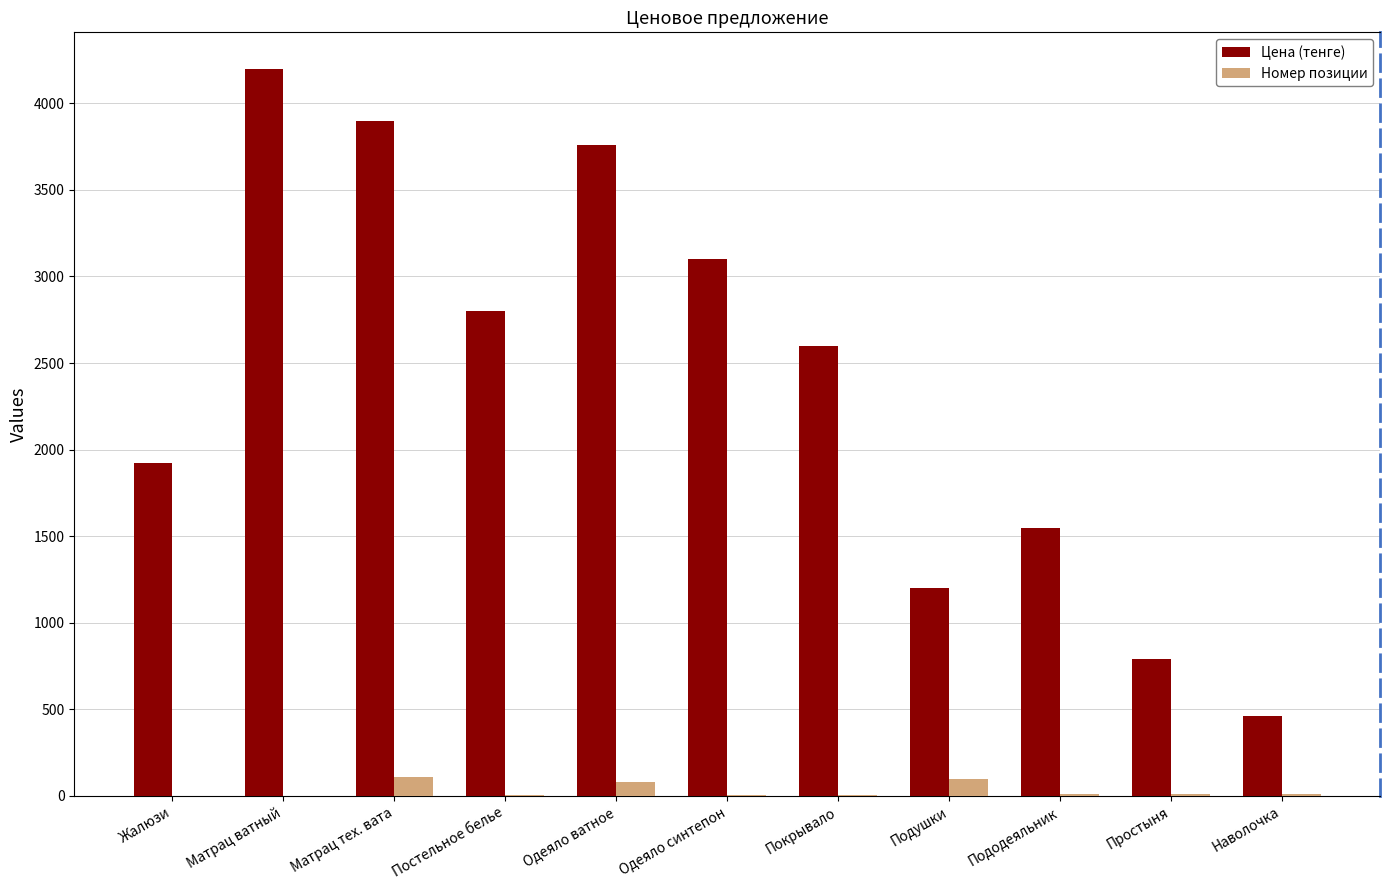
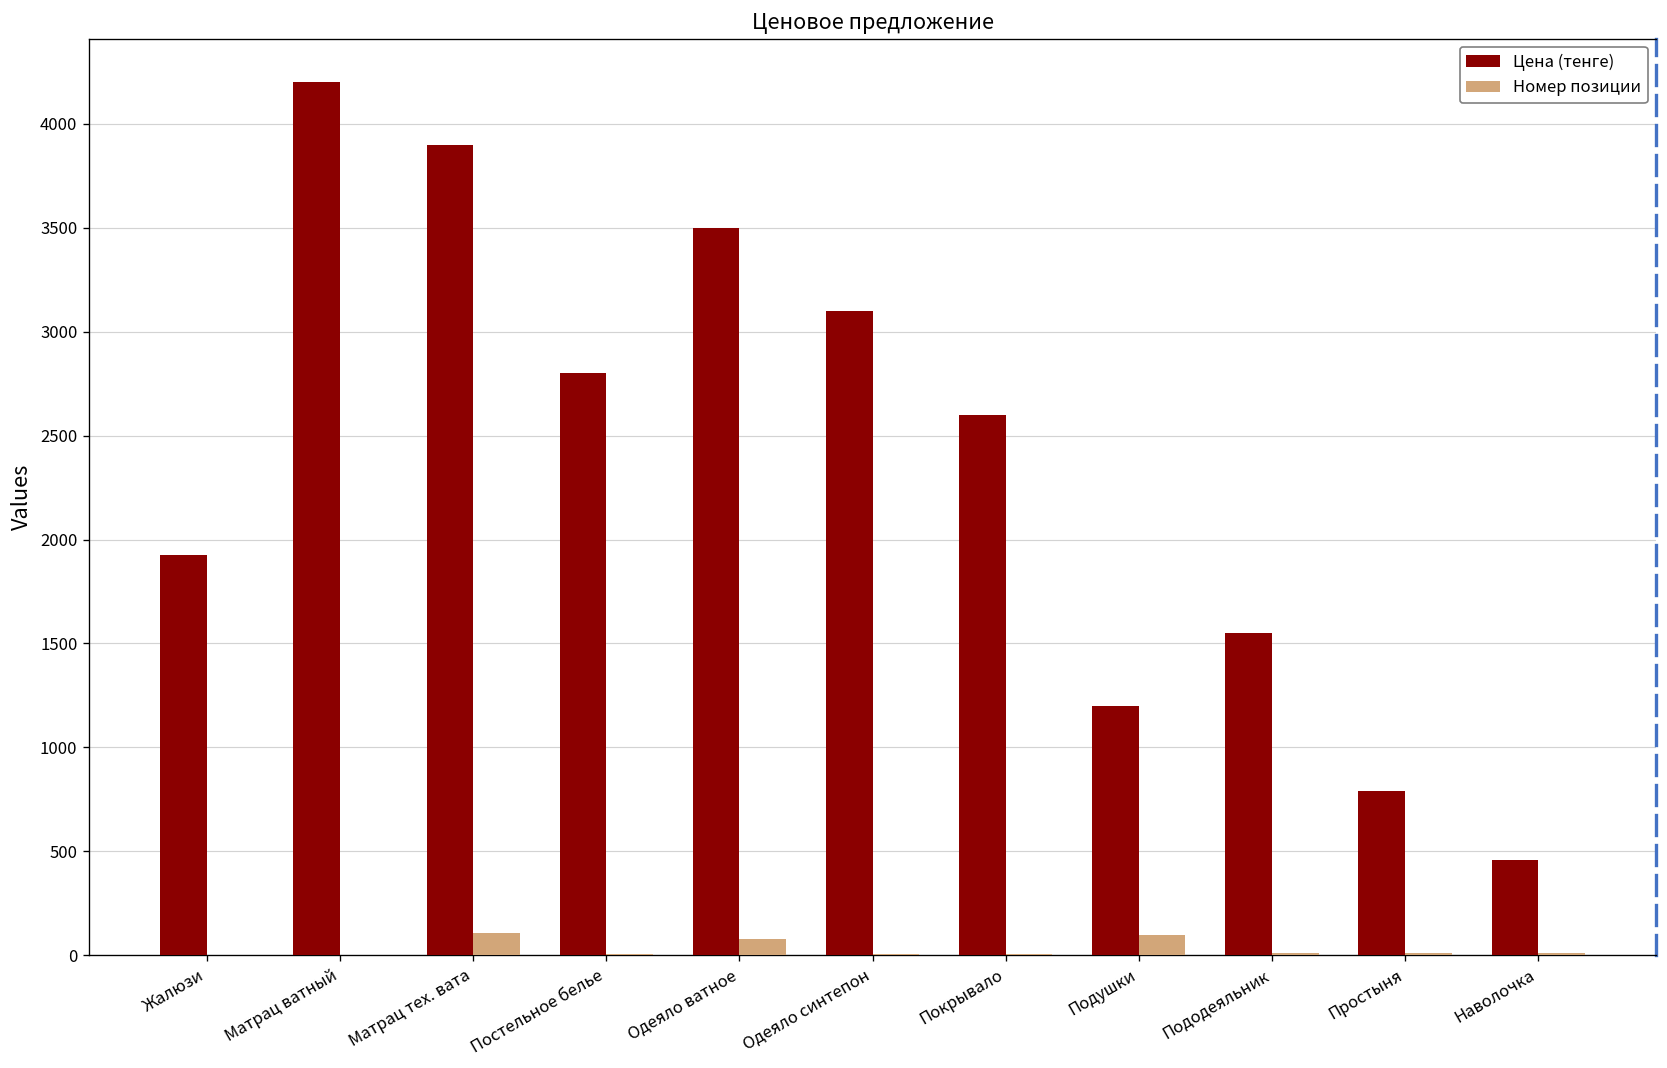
Цена (тенге), Одеяло ватное: 3760 -> 3500
